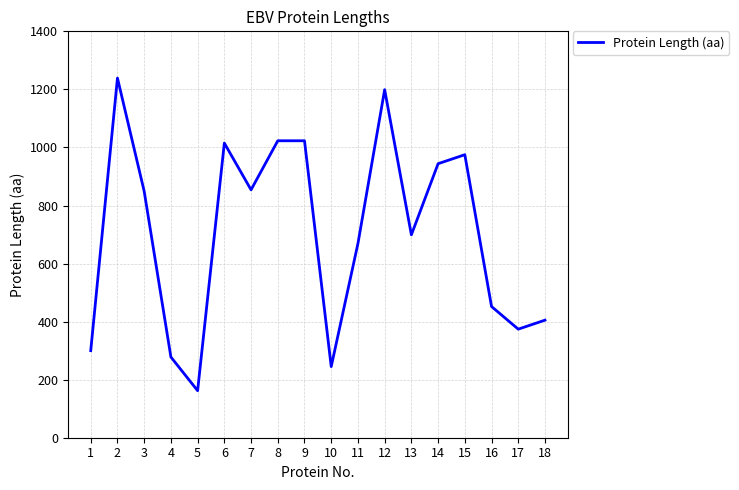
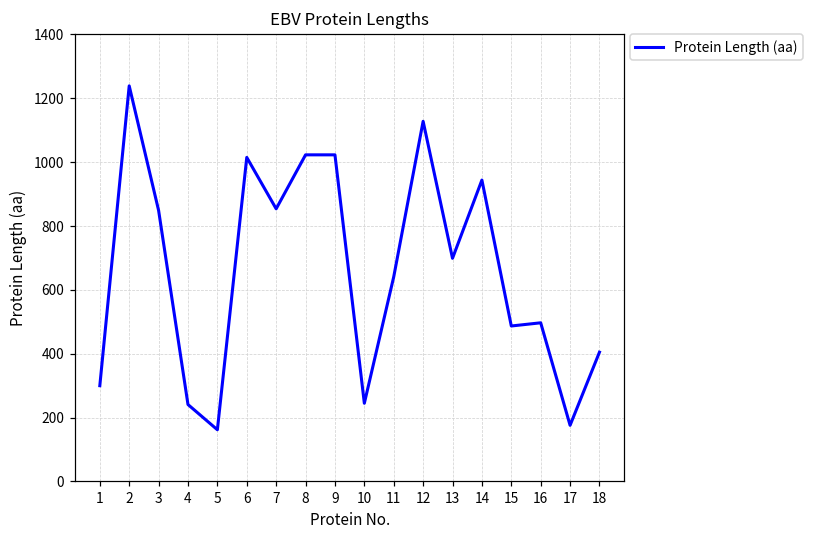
4: 280 -> 240
11: 670 -> 640
12: 1200 -> 1130
15: 980 -> 490
16: 450 -> 500
17: 370 -> 180
